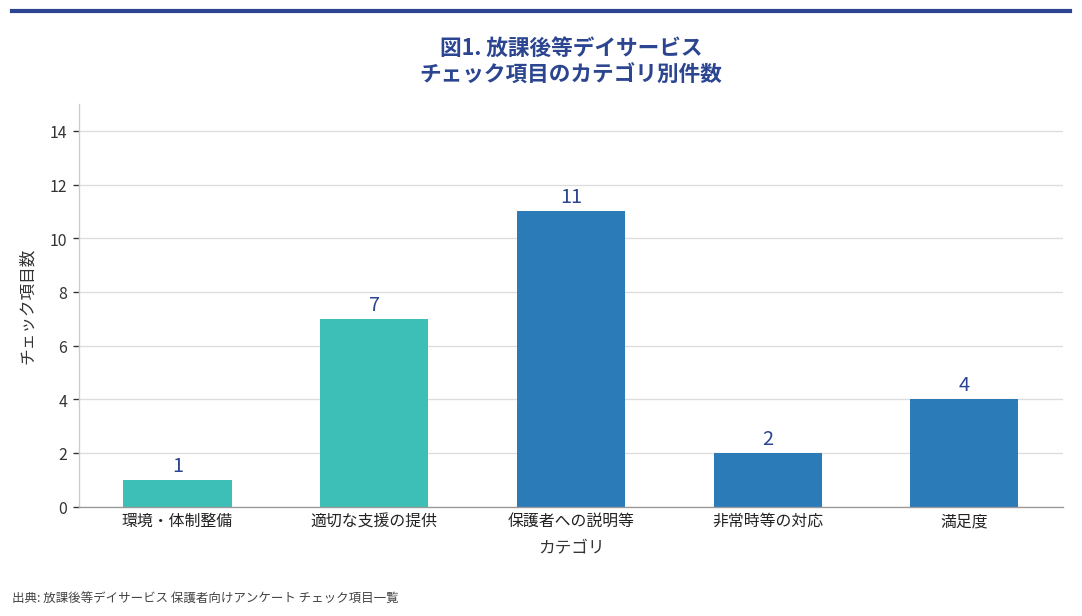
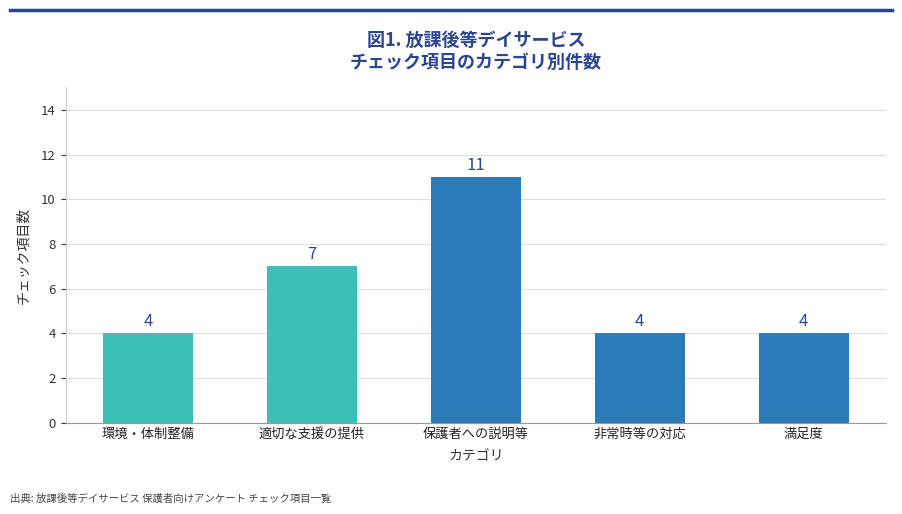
環境・体制整備: 1 -> 4
非常時等の対応: 2 -> 4
